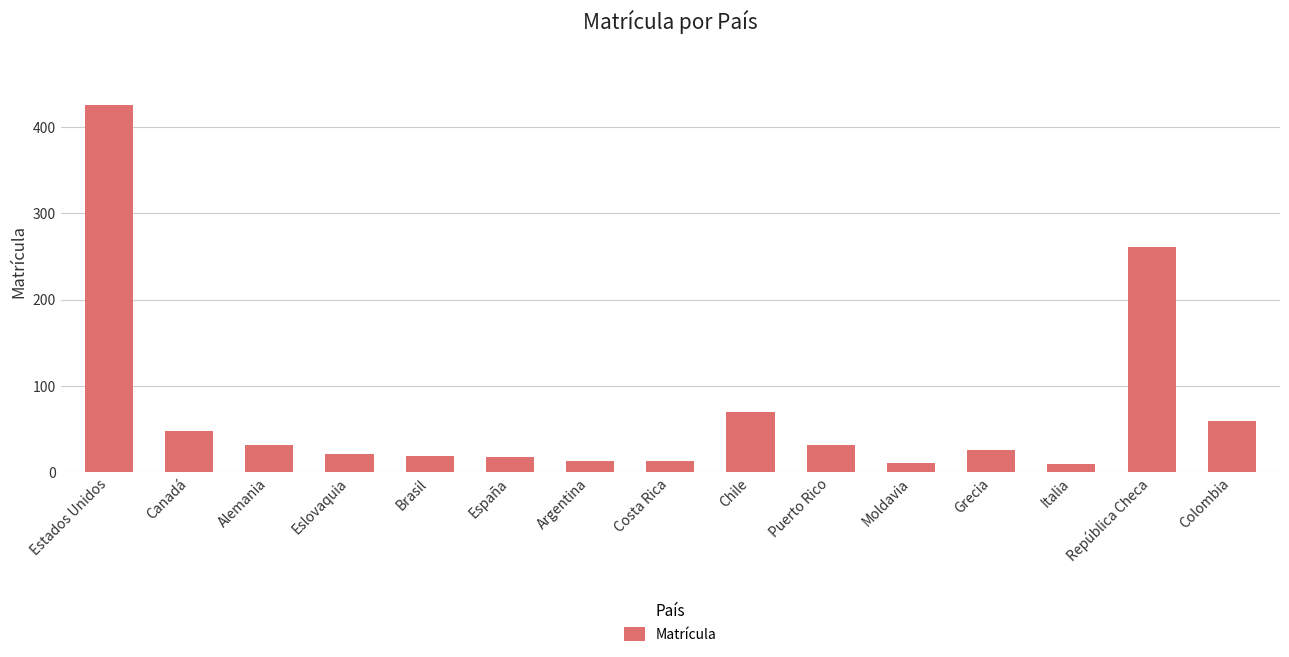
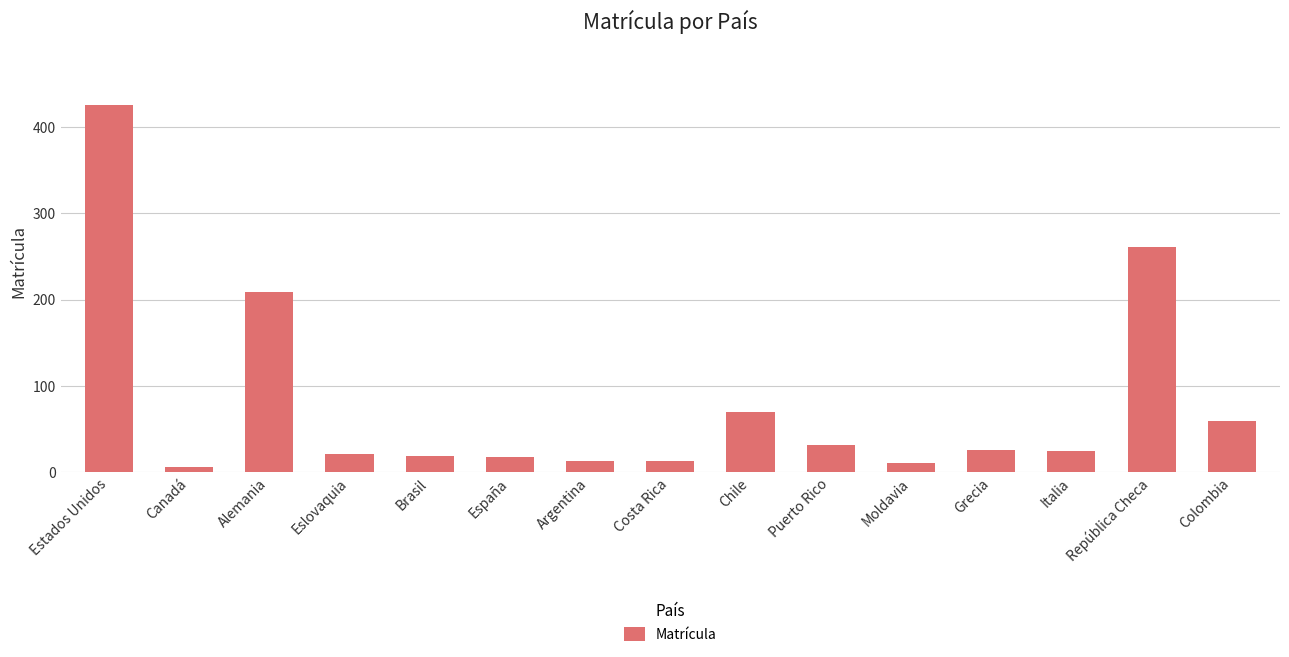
Canadá: 50 -> 10
Alemania: 30 -> 210
Italia: 10 -> 20
